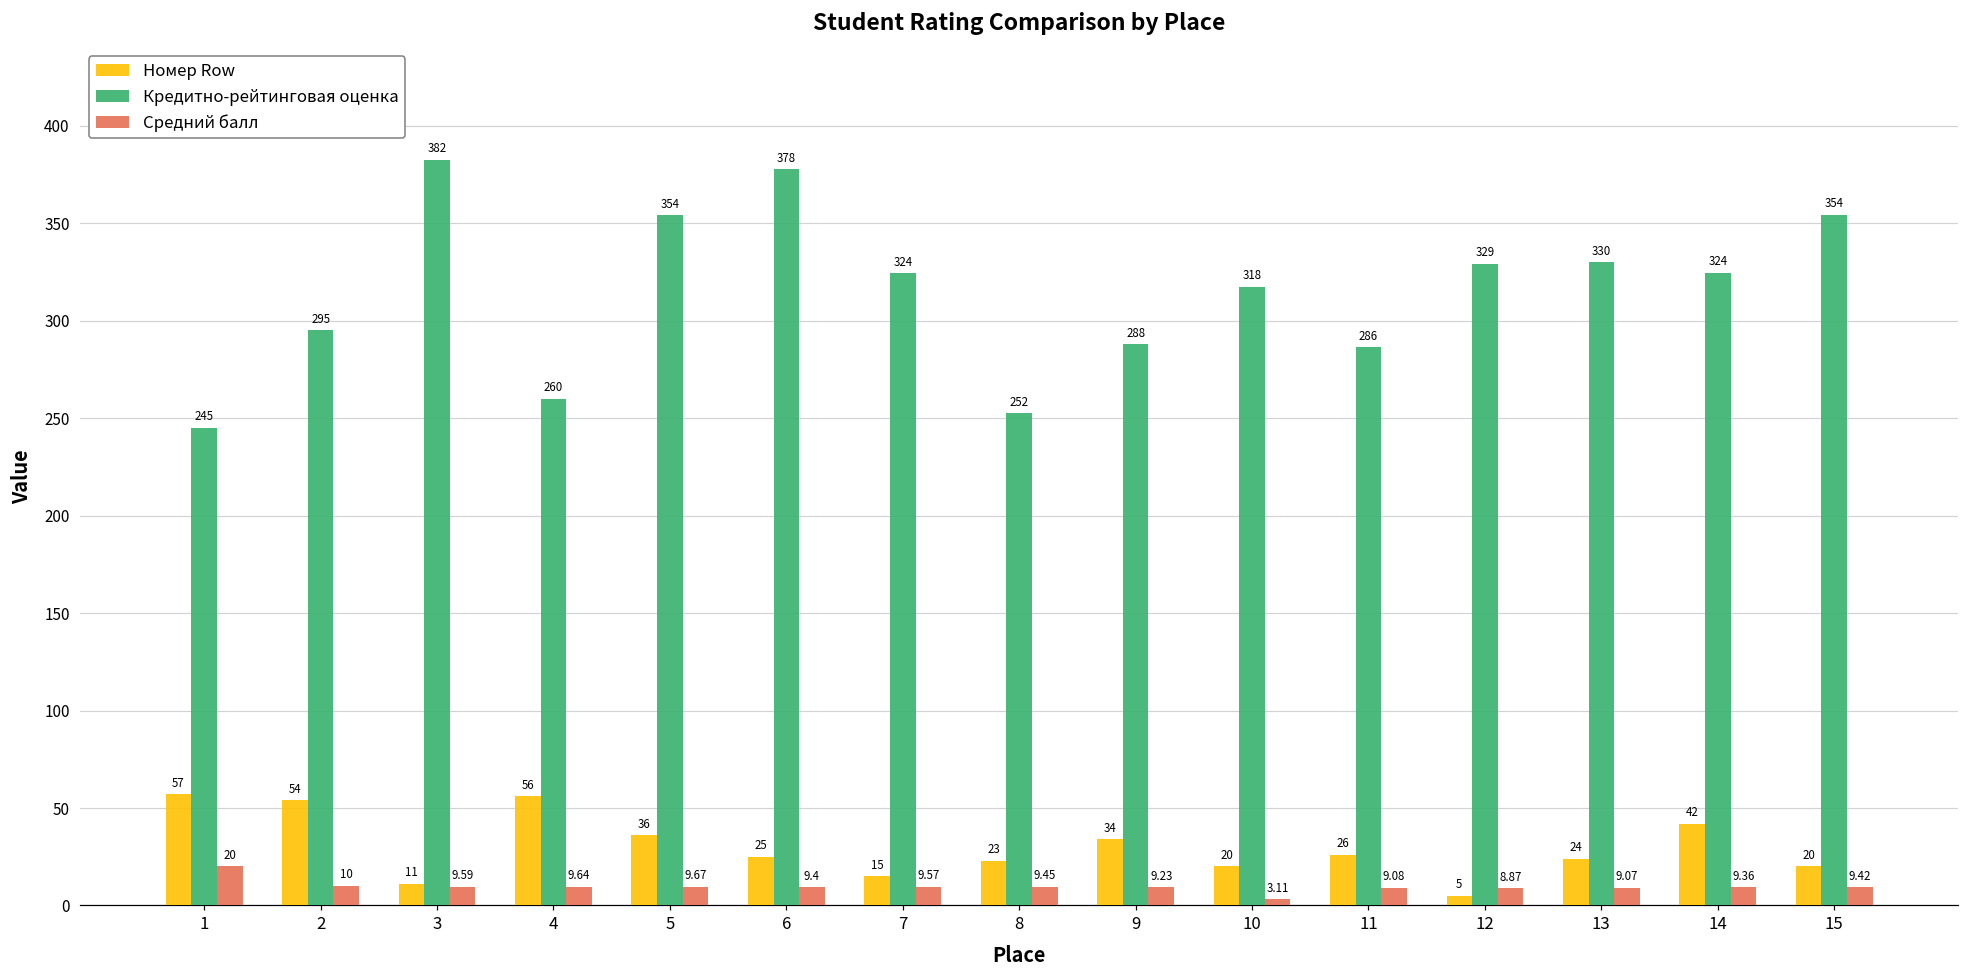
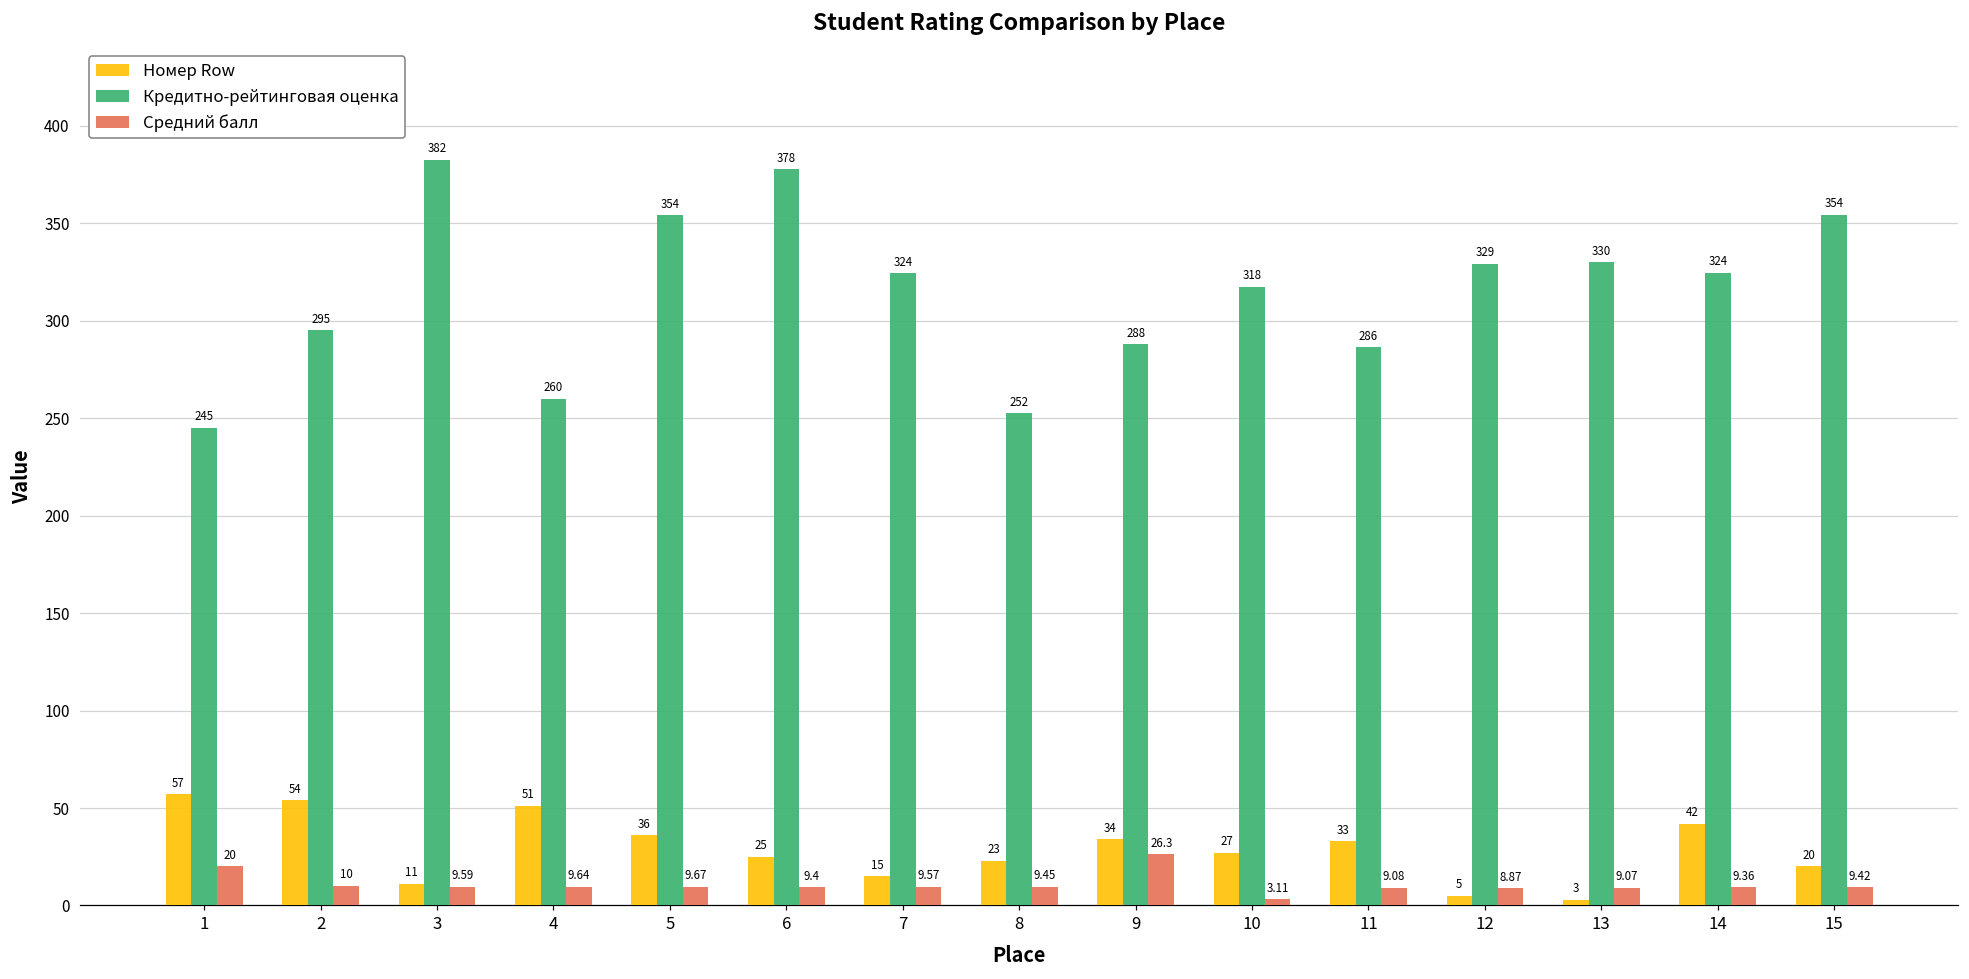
Номер Row, 4: 56 -> 51
Средний балл, 9: 9.23 -> 26.3
Номер Row, 10: 20 -> 27
Номер Row, 11: 26 -> 33
Номер Row, 13: 24 -> 3
